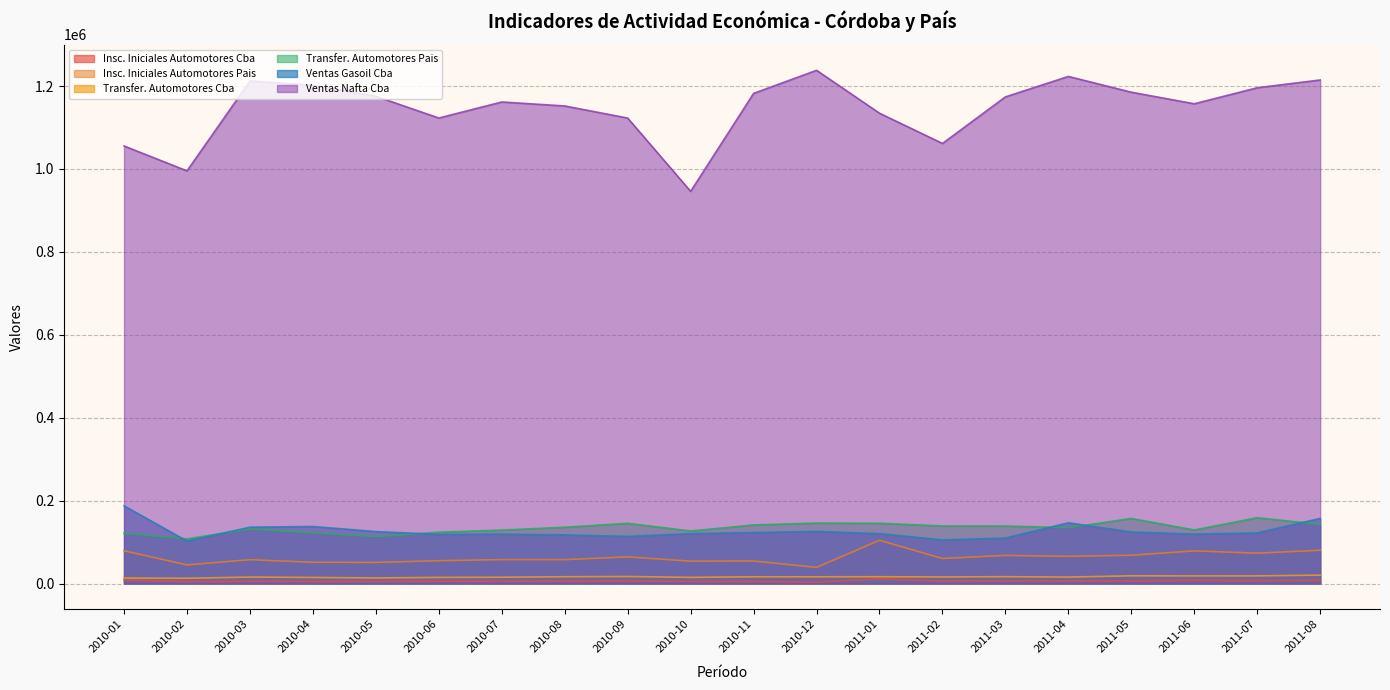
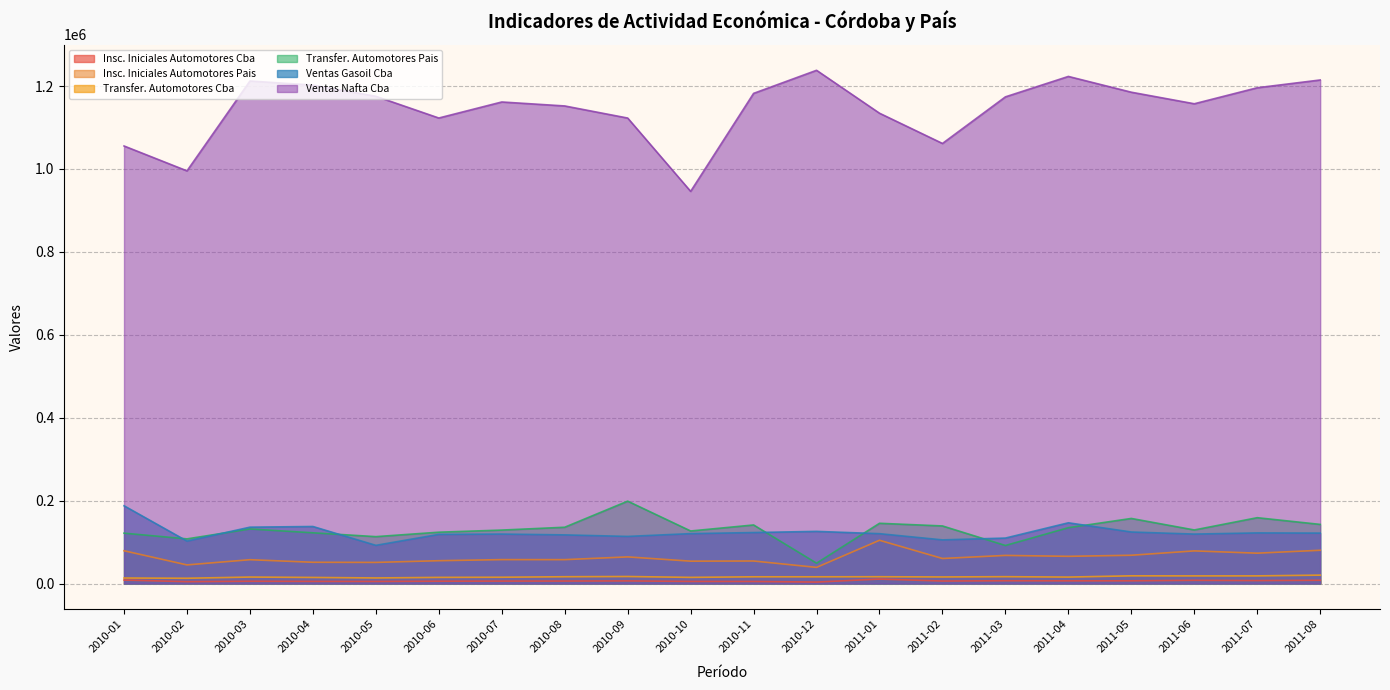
Ventas Gasoil Cba, 2010-05: 130000 -> 90000
Transfer. Automotores Pais, 2010-09: 150000 -> 200000
Transfer. Automotores Pais, 2010-12: 150000 -> 50000
Transfer. Automotores Pais, 2011-03: 140000 -> 90000
Ventas Gasoil Cba, 2011-08: 160000 -> 120000
